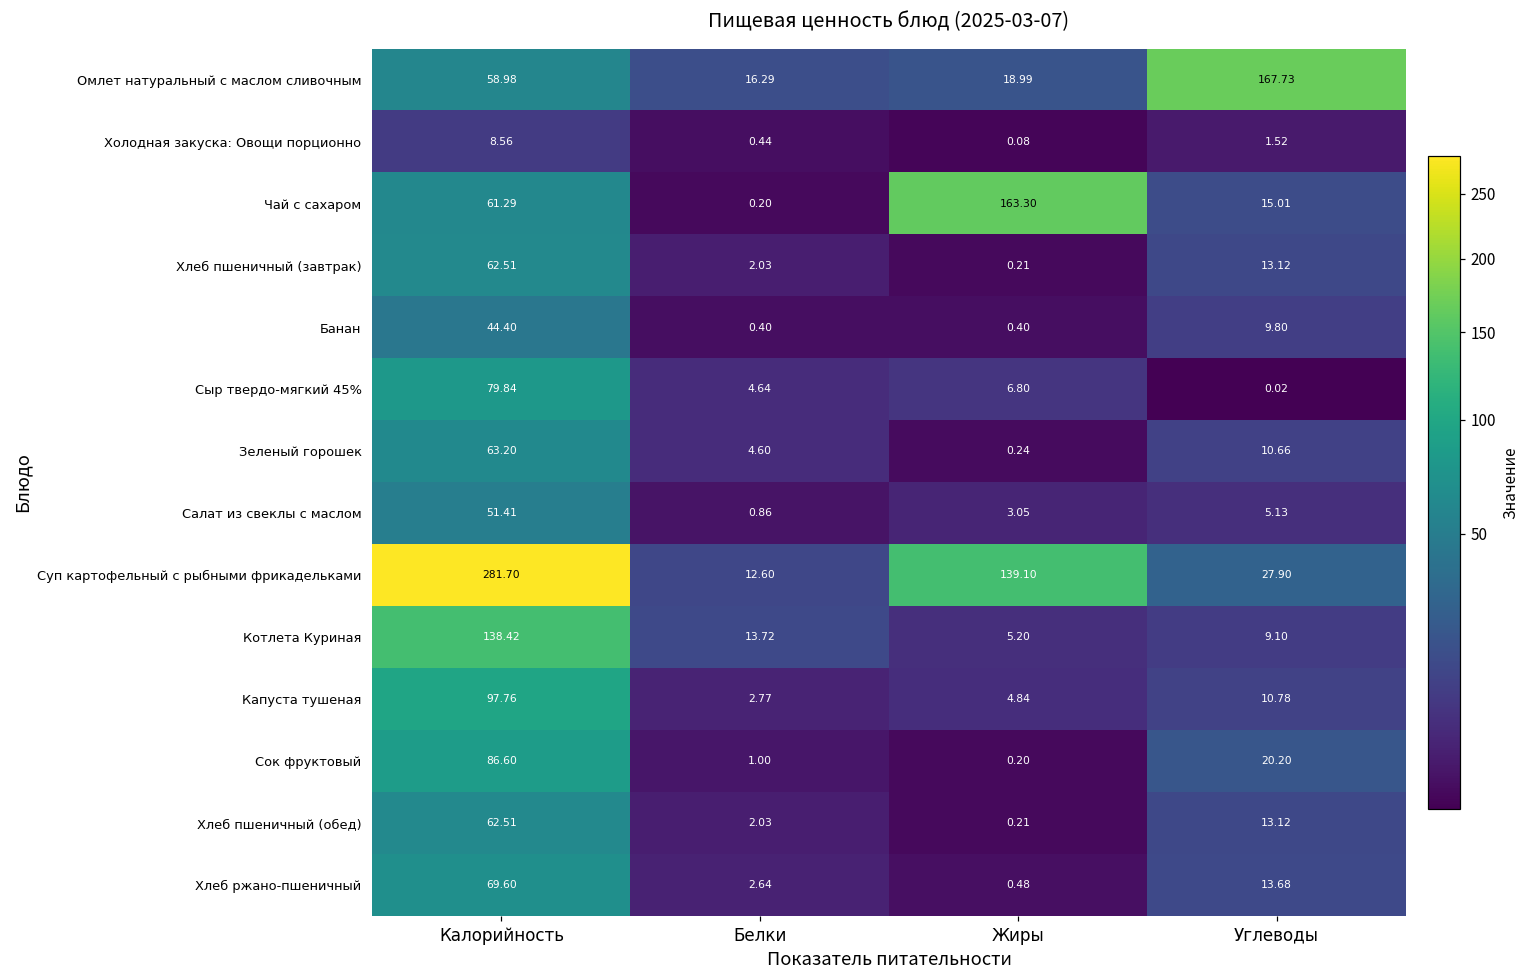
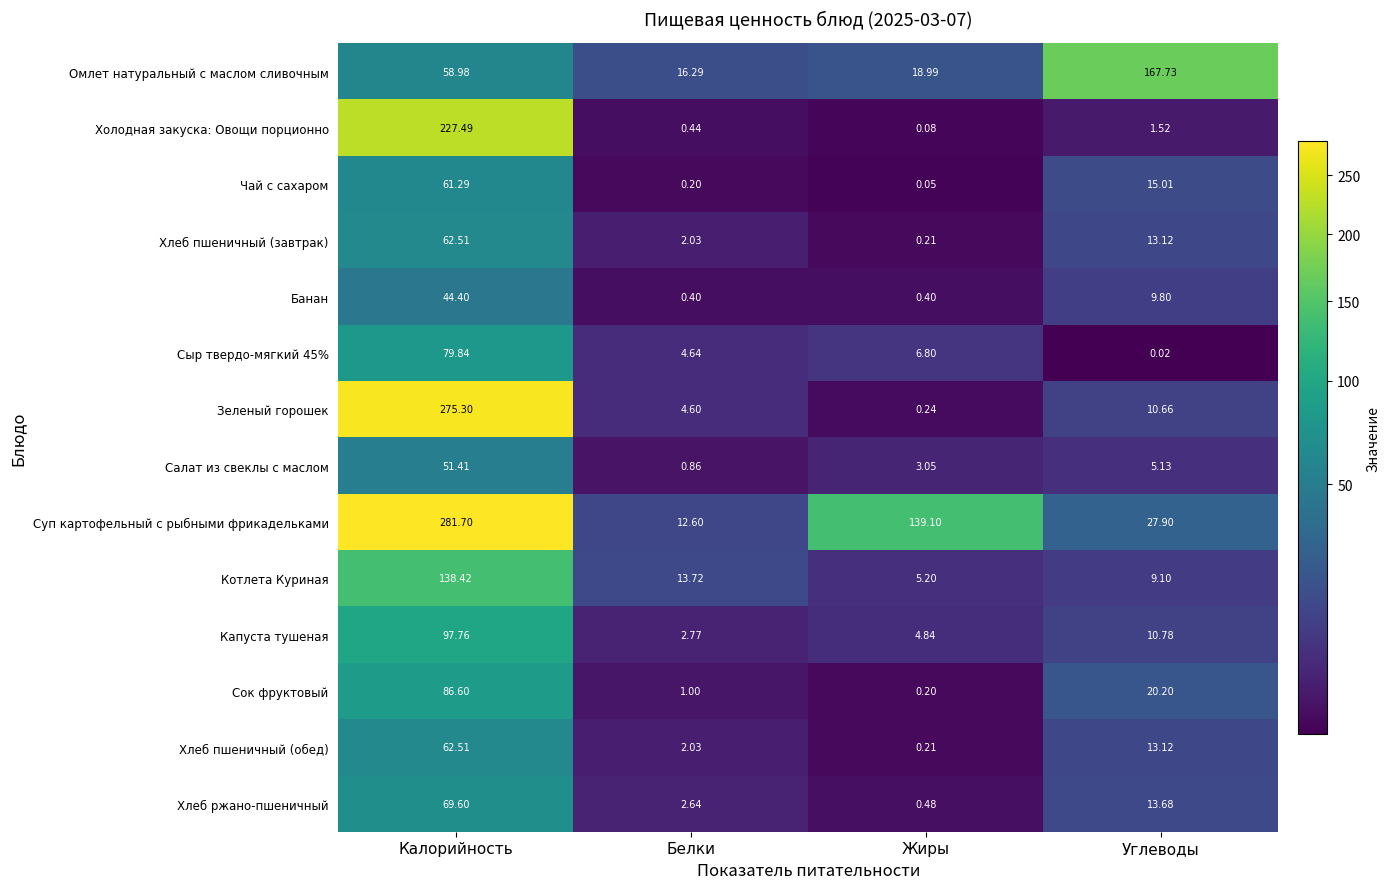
Холодная закуска: Овощи порционно, Калорийность: 8.56 -> 227.49
Чай с сахаром, Жиры: 163.30 -> 0.05
Зеленый горошек, Калорийность: 63.20 -> 275.30
